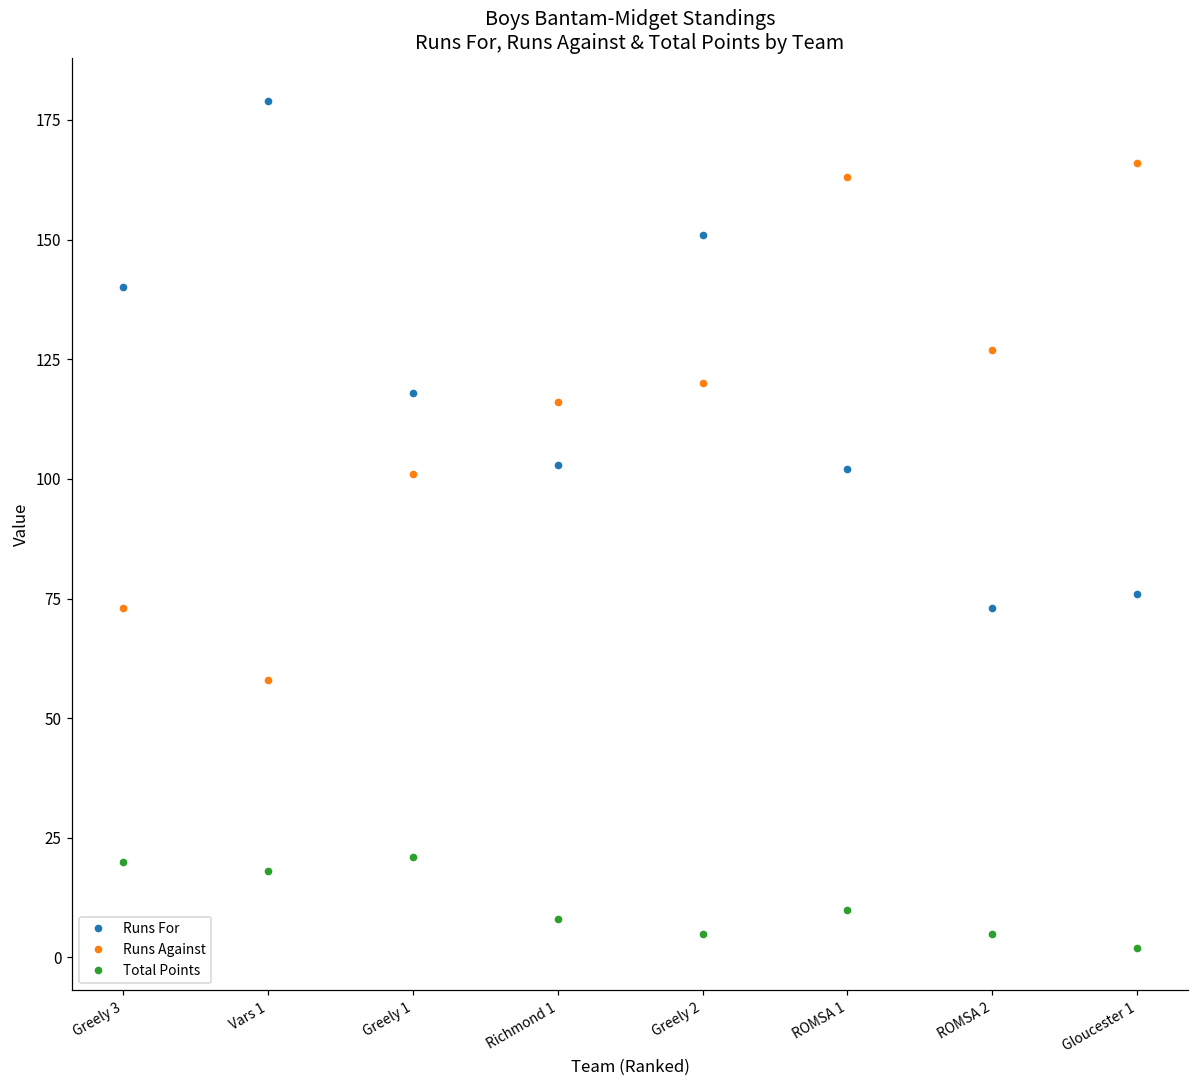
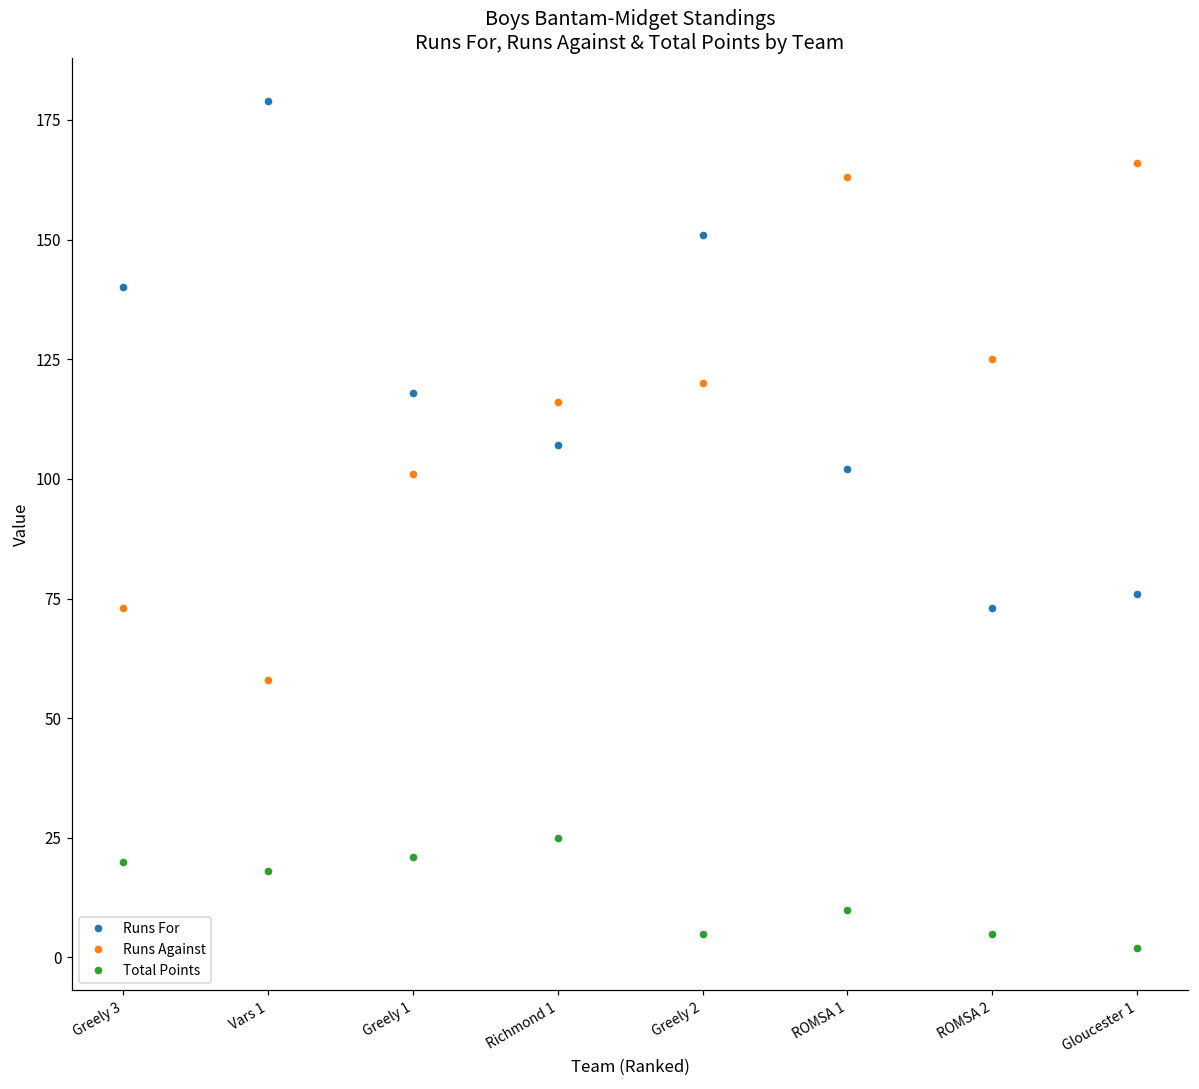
Runs For, Richmond 1: 103 -> 107
Total Points, Richmond 1: 8 -> 25
Runs Against, ROMSA 2: 127 -> 125
